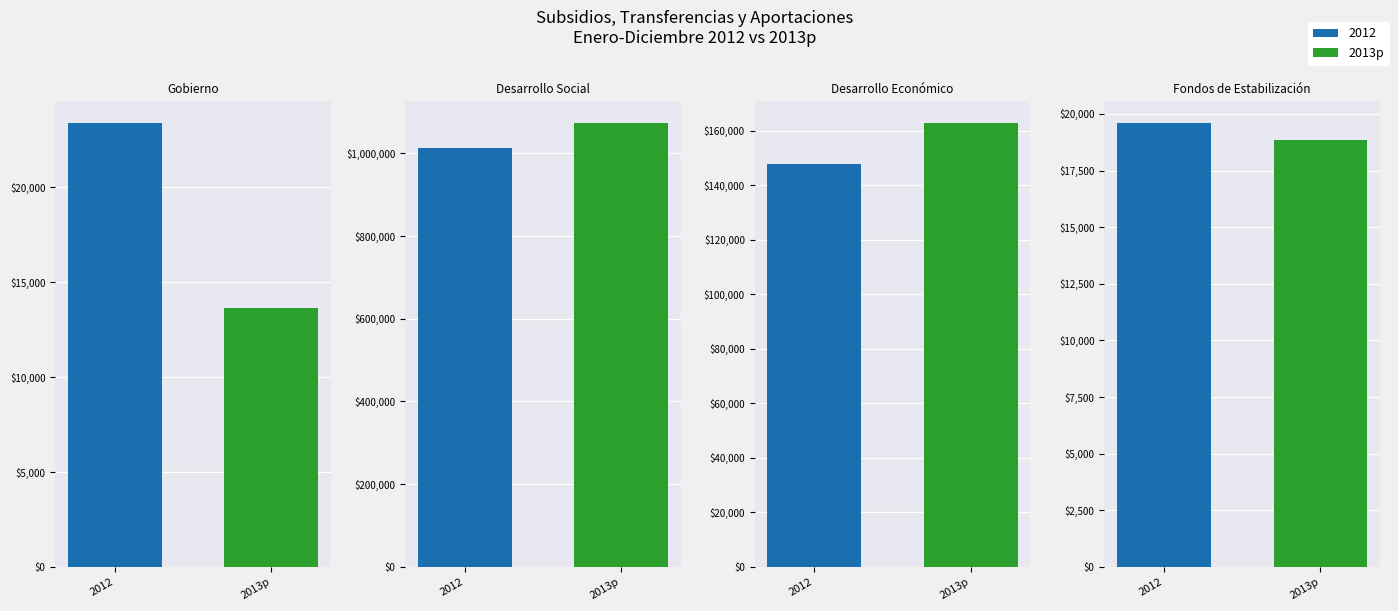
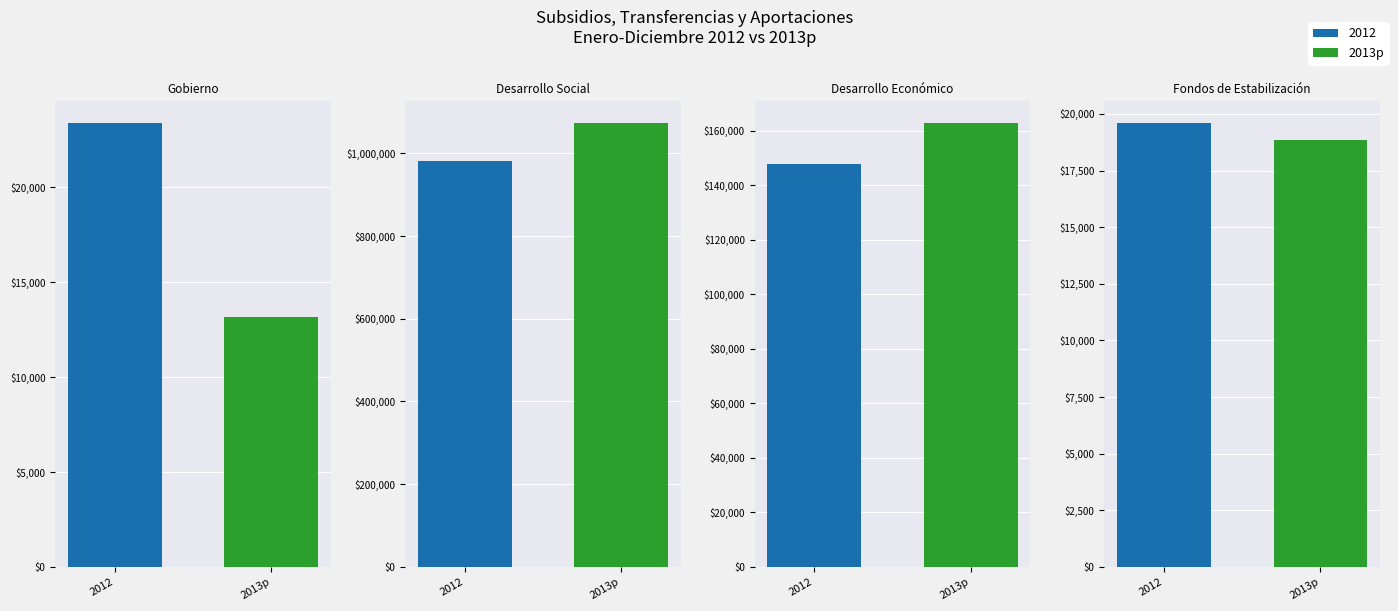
Gobierno, 2013p: $13,700 -> $13,200
Desarrollo Social, 2012: $1,010,000 -> $980,000
